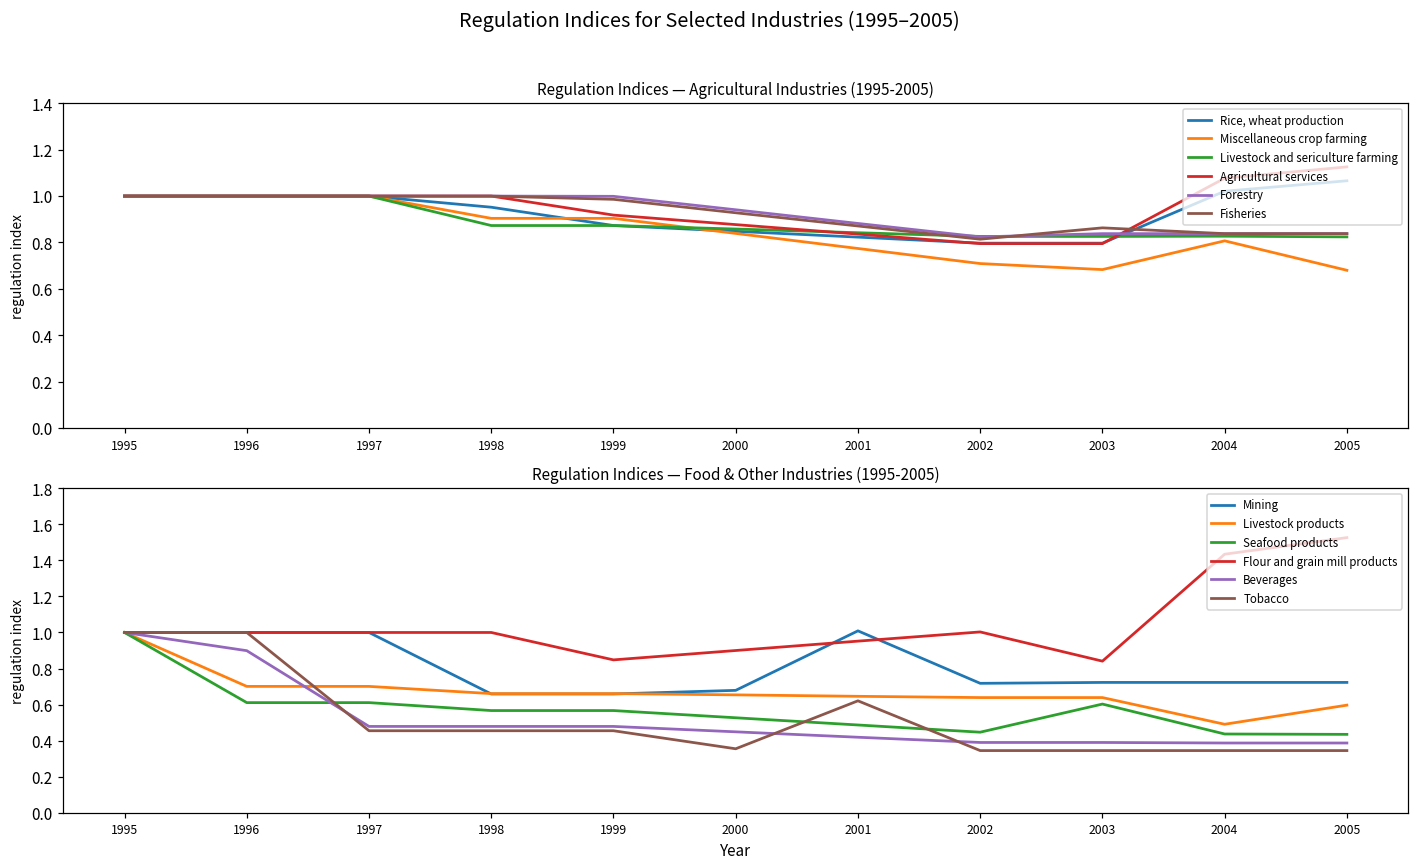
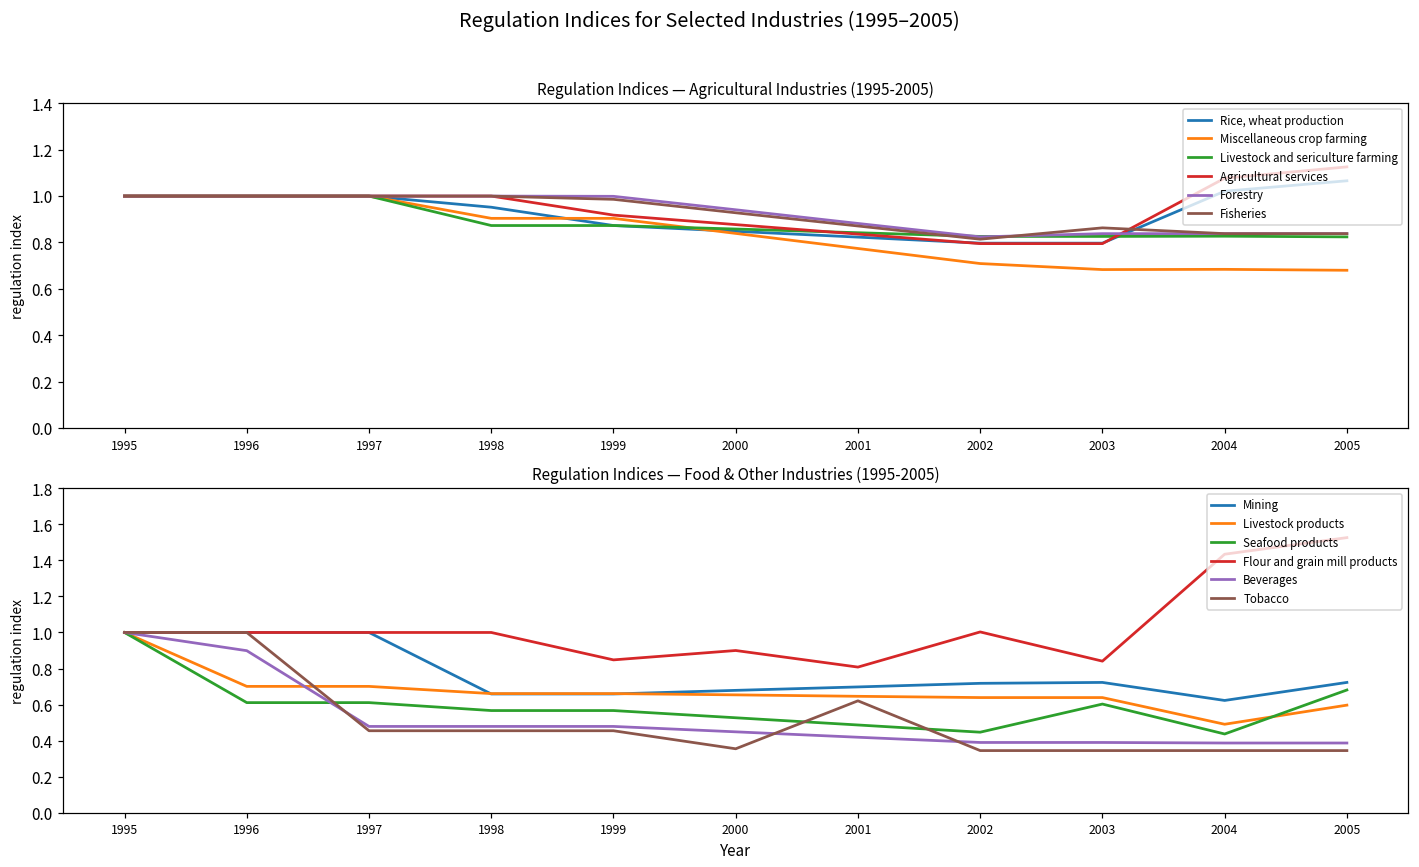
Regulation Indices — Agricultural Industries (1995-2005), Miscellaneous crop farming, 2004: 0.81 -> 0.68
Regulation Indices — Food & Other Industries (1995-2005), Mining, 2001: 1.01 -> 0.70
Regulation Indices — Food & Other Industries (1995-2005), Flour and grain mill products, 2001: 0.95 -> 0.81
Regulation Indices — Food & Other Industries (1995-2005), Mining, 2004: 0.72 -> 0.62
Regulation Indices — Food & Other Industries (1995-2005), Seafood products, 2005: 0.44 -> 0.68
